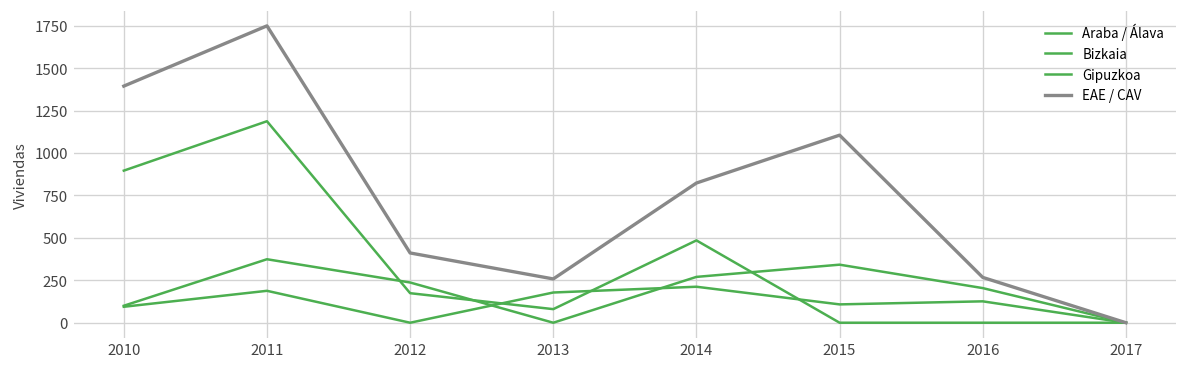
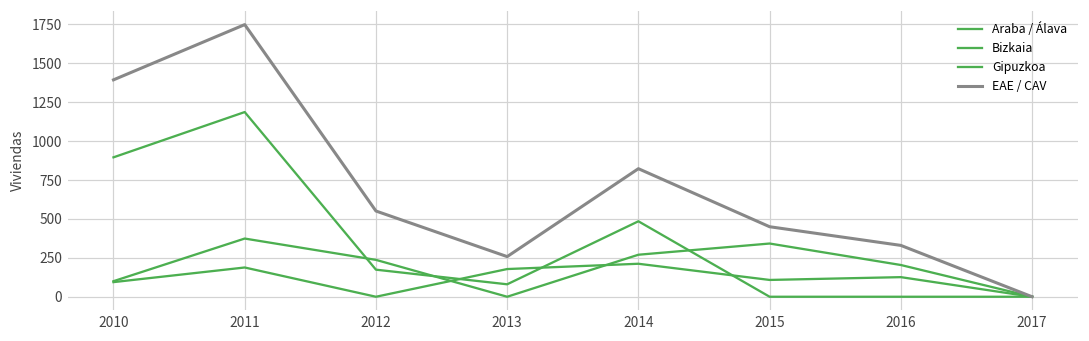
EAE / CAV, 2012: 410 -> 550
EAE / CAV, 2015: 1110 -> 450
EAE / CAV, 2016: 270 -> 330
